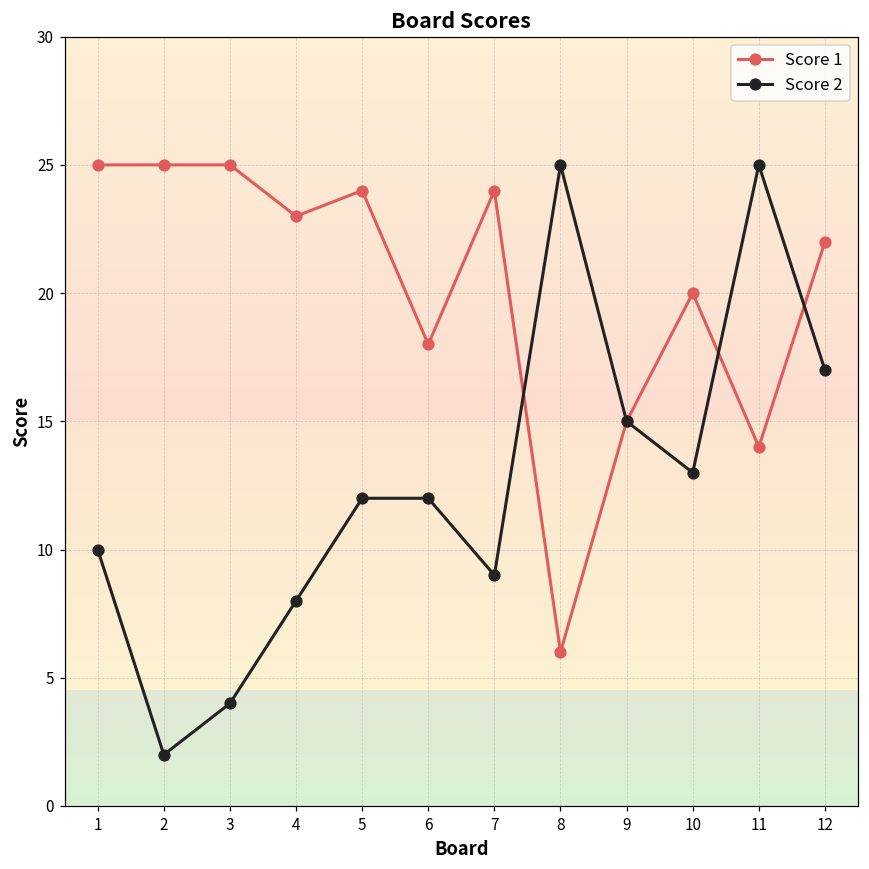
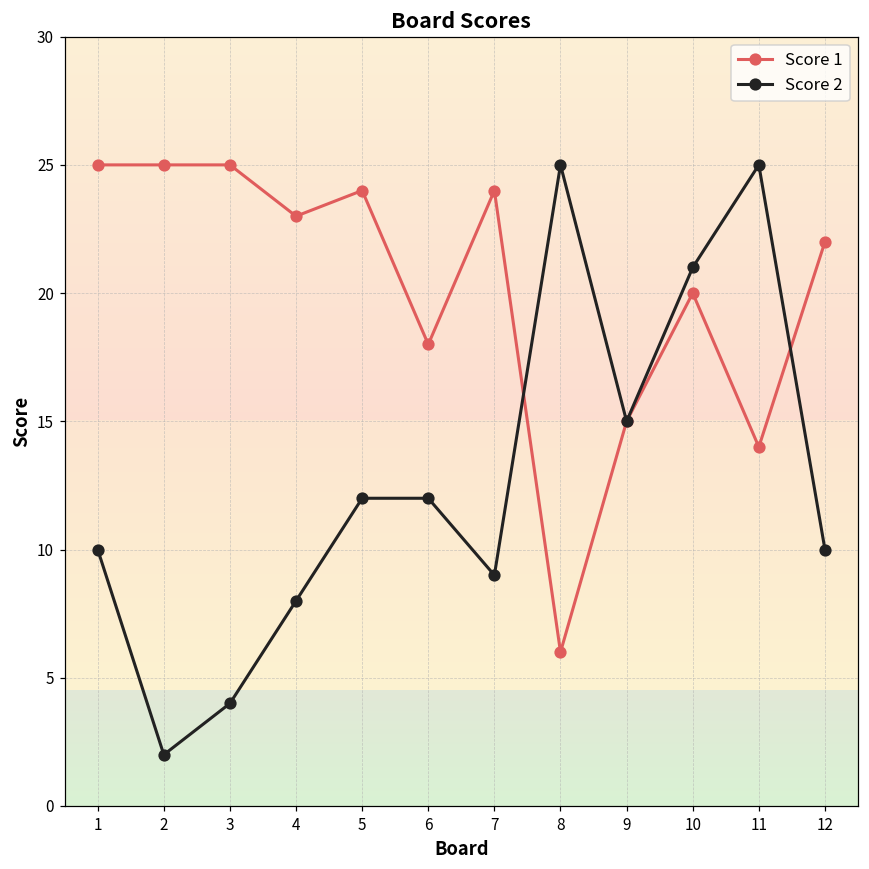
Score 2, 10: 13 -> 21
Score 2, 12: 17 -> 10
